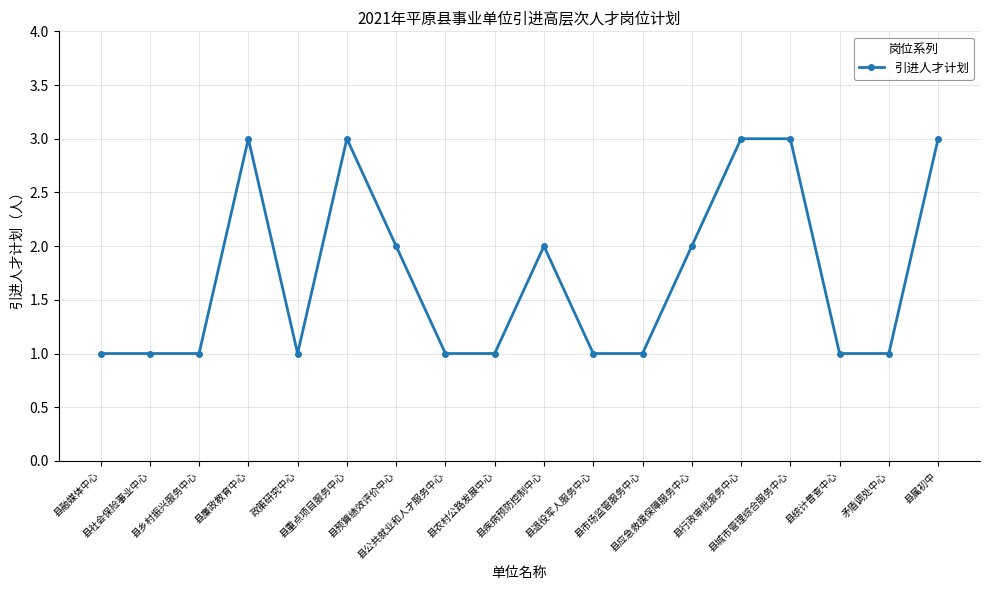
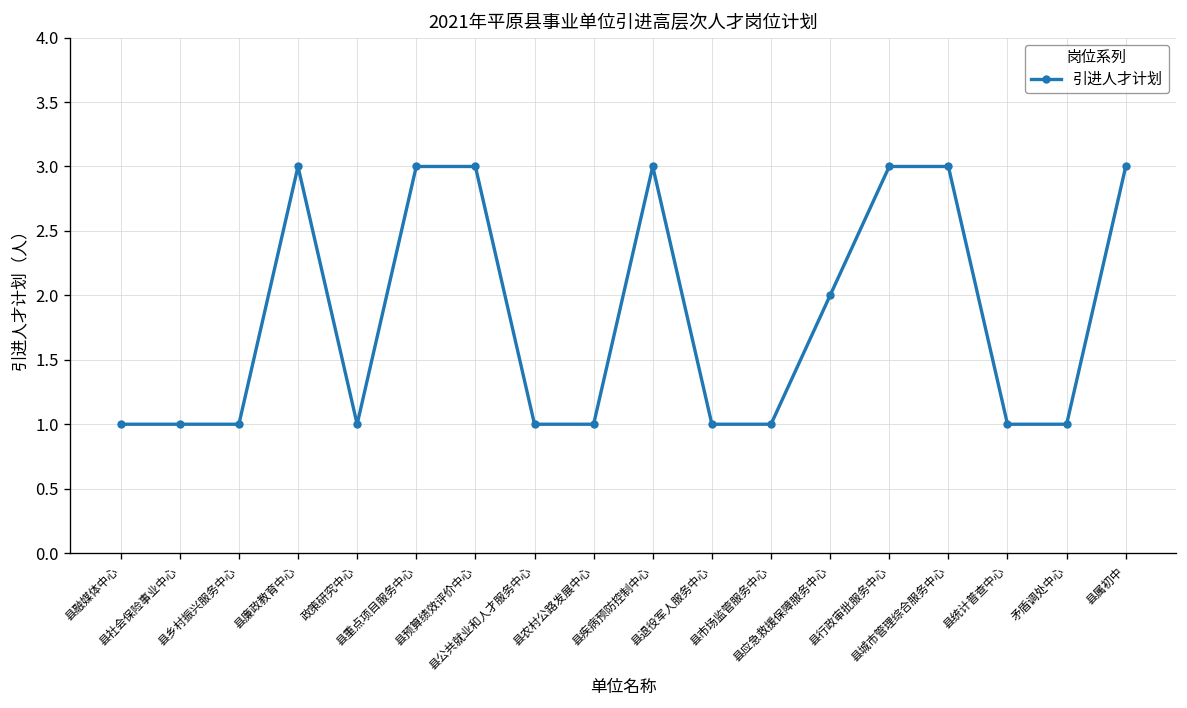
县预算绩效评价中心: 2 -> 3
县疾病预防控制中心: 2 -> 3
